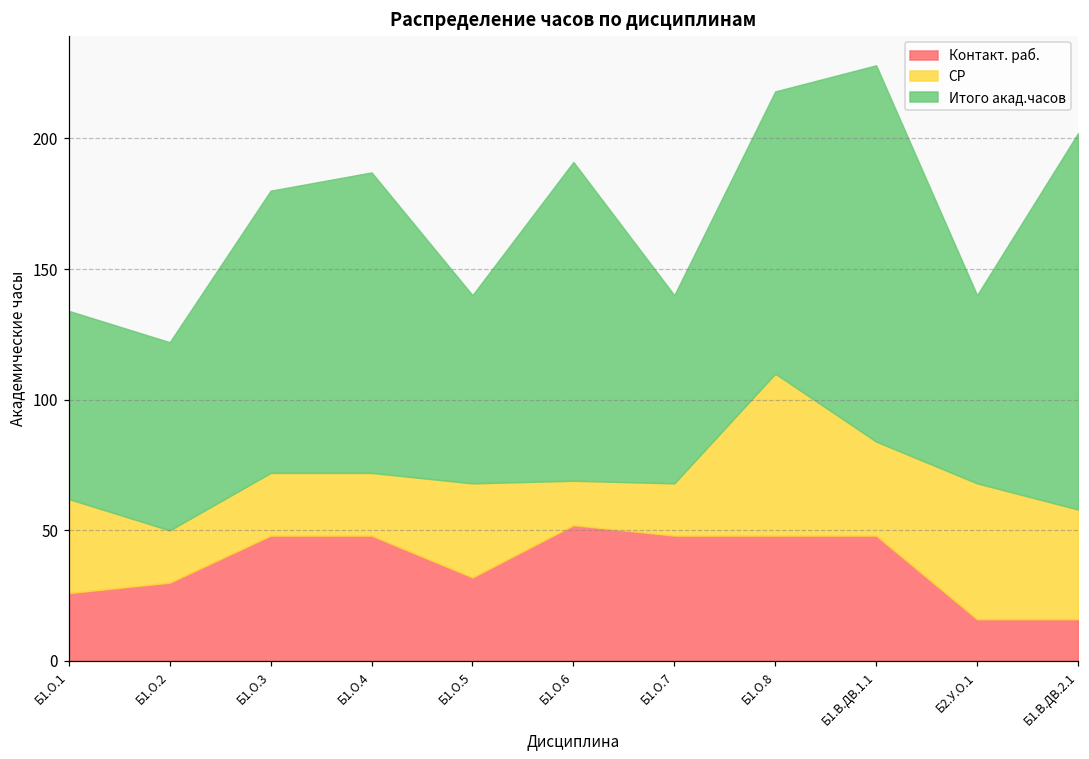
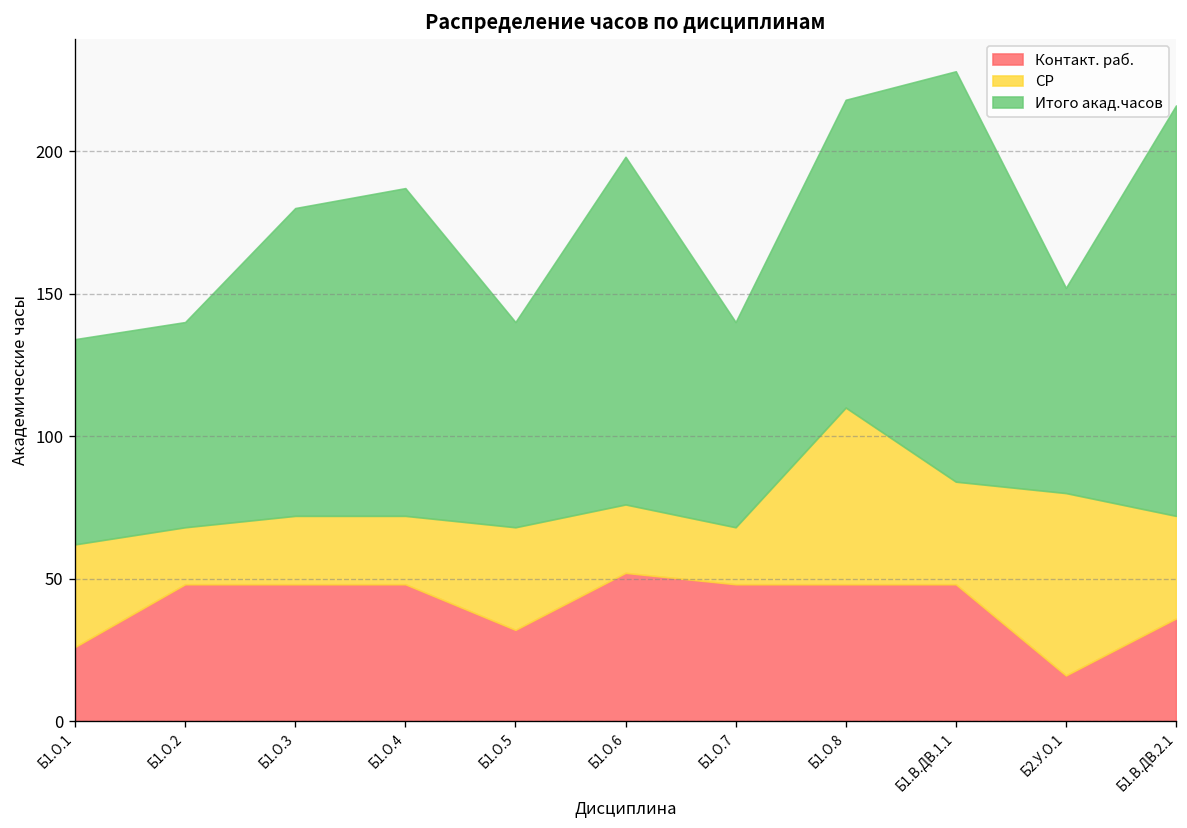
Контакт. раб., Б1.О.2: 30 -> 48
СР, Б1.О.6: 17 -> 24
СР, Б2.У.О.1: 52 -> 64
Контакт. раб., Б1.В.ДВ.2.1: 16 -> 36
СР, Б1.В.ДВ.2.1: 42 -> 36
